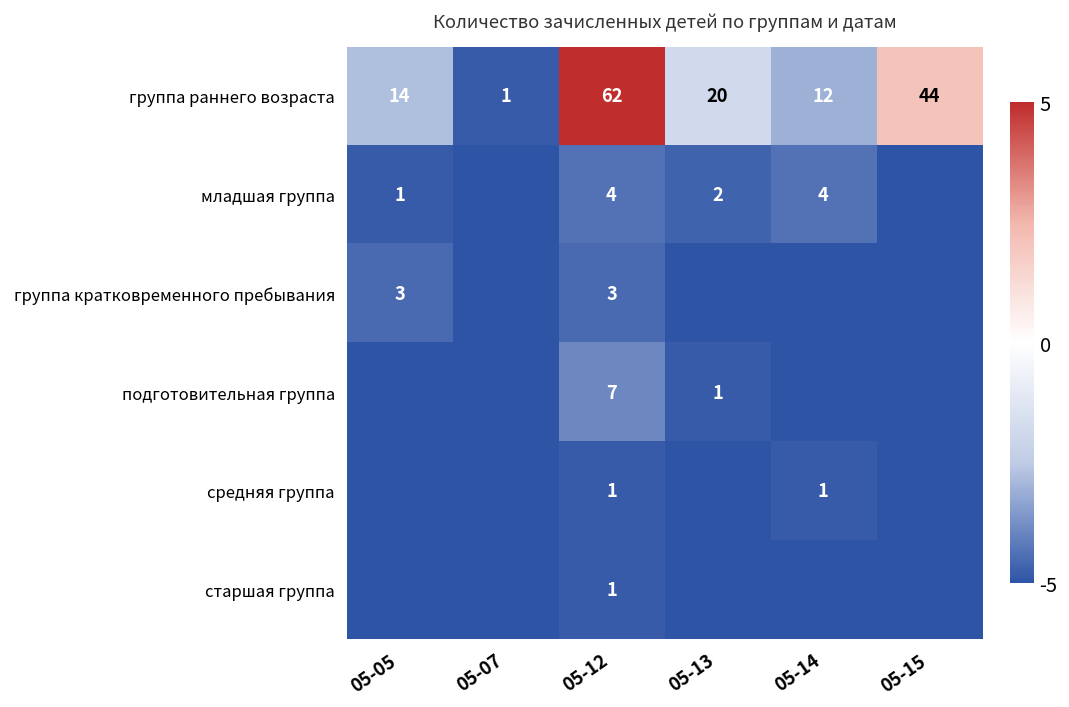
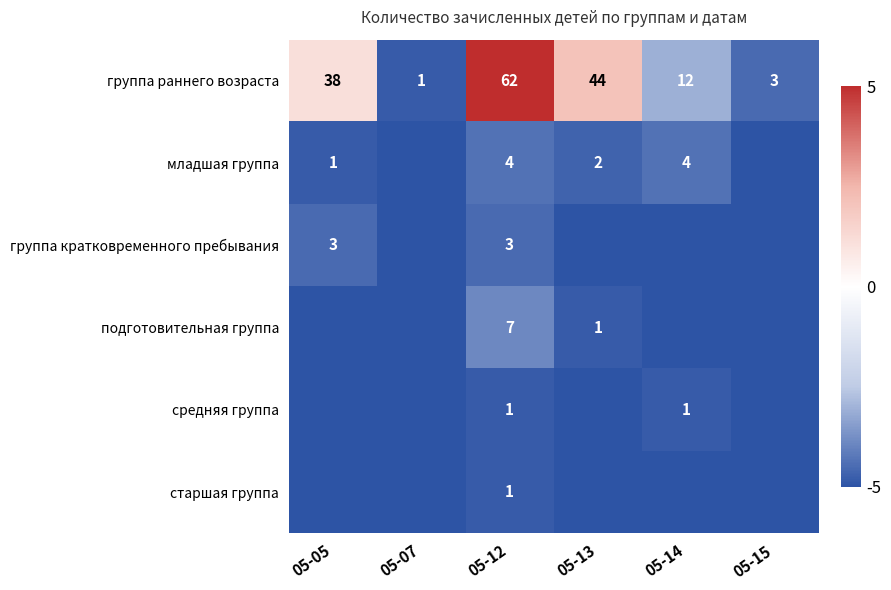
группа раннего возраста, 05-05: 14 -> 38
группа раннего возраста, 05-13: 20 -> 44
группа раннего возраста, 05-15: 44 -> 3
